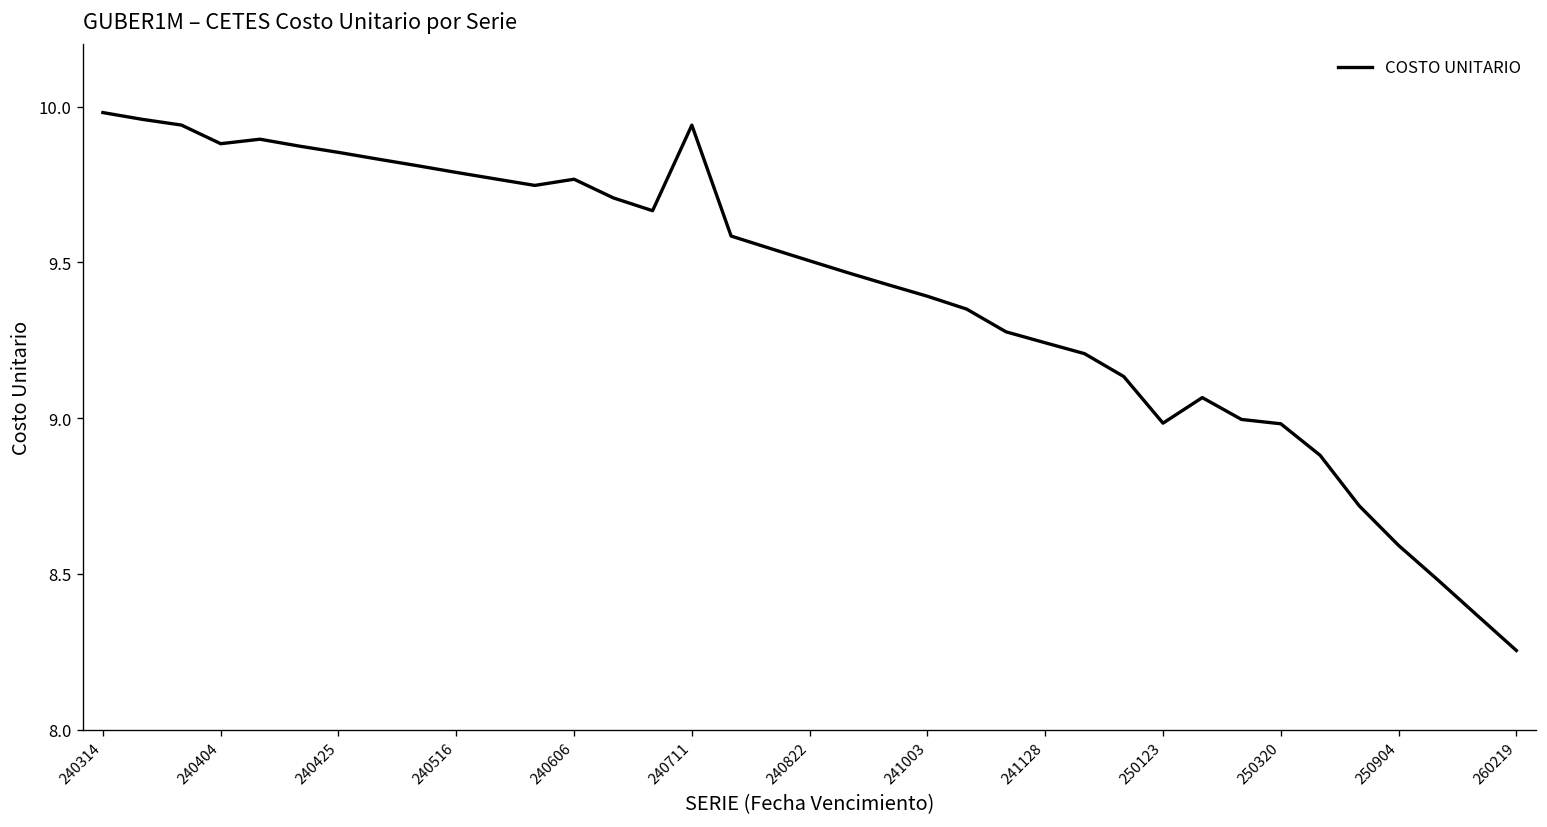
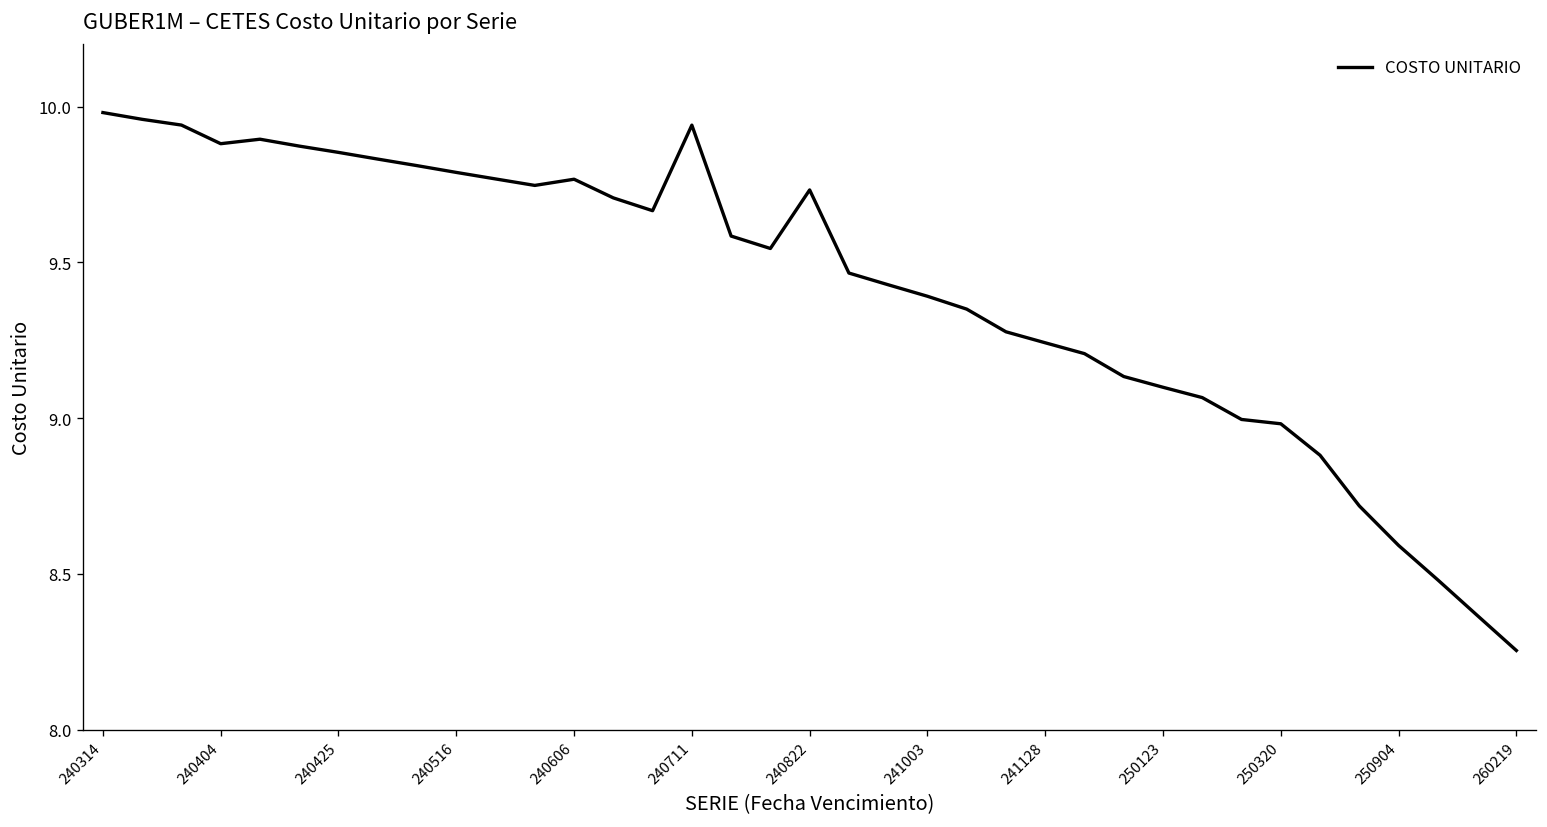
240822: 9.51 -> 9.73
250123: 8.98 -> 9.10
